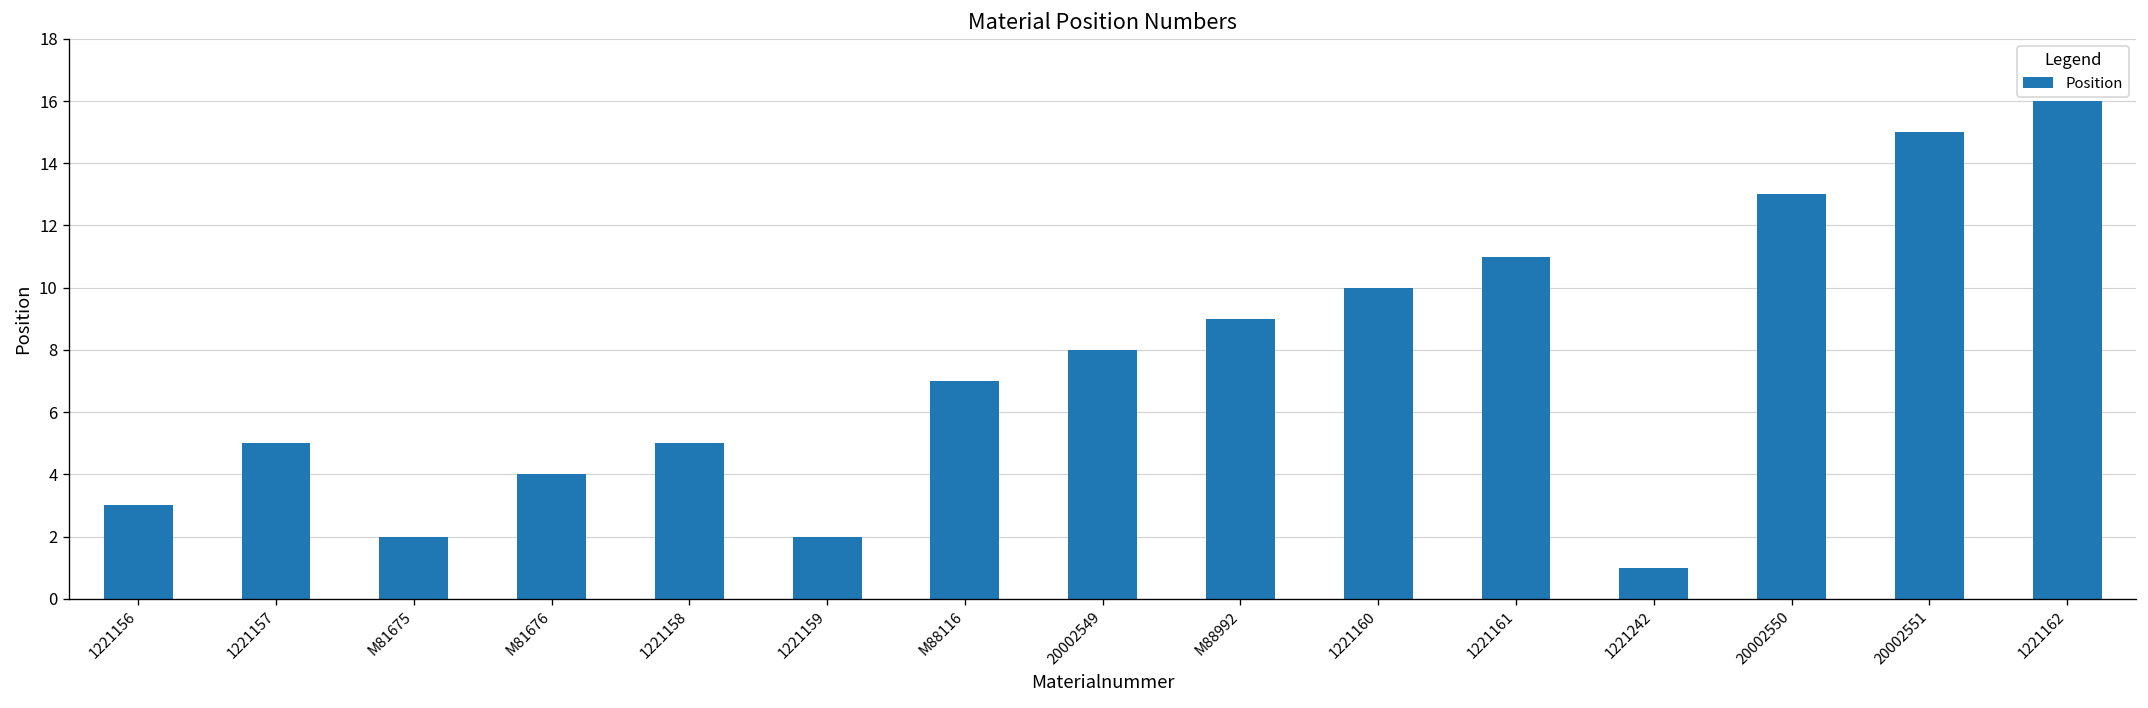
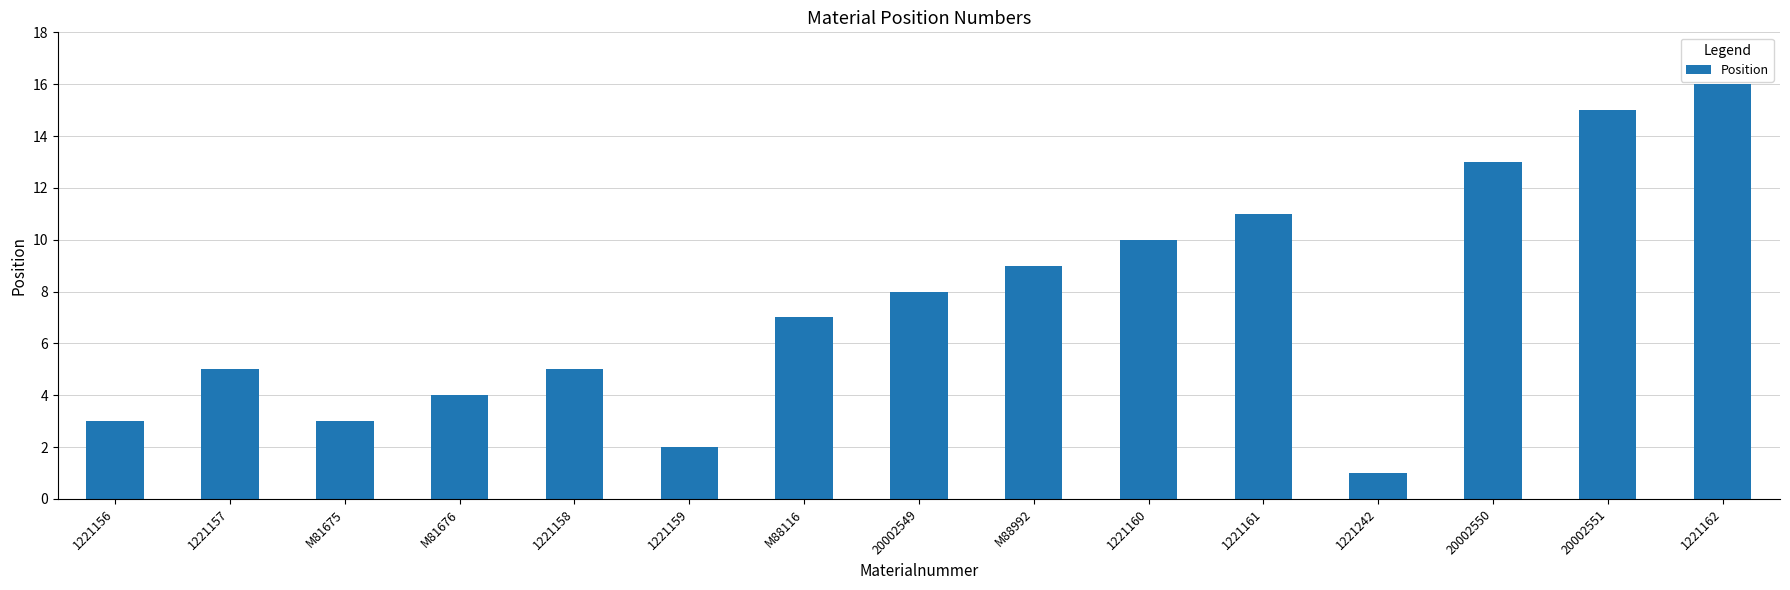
M81675: 2 -> 3
